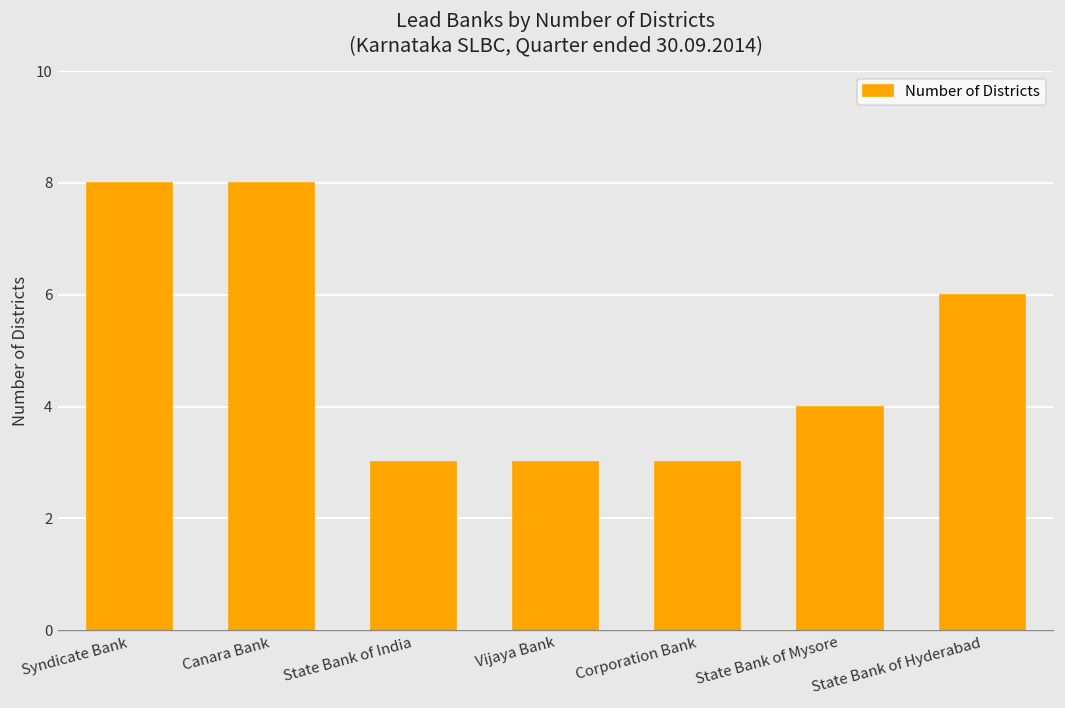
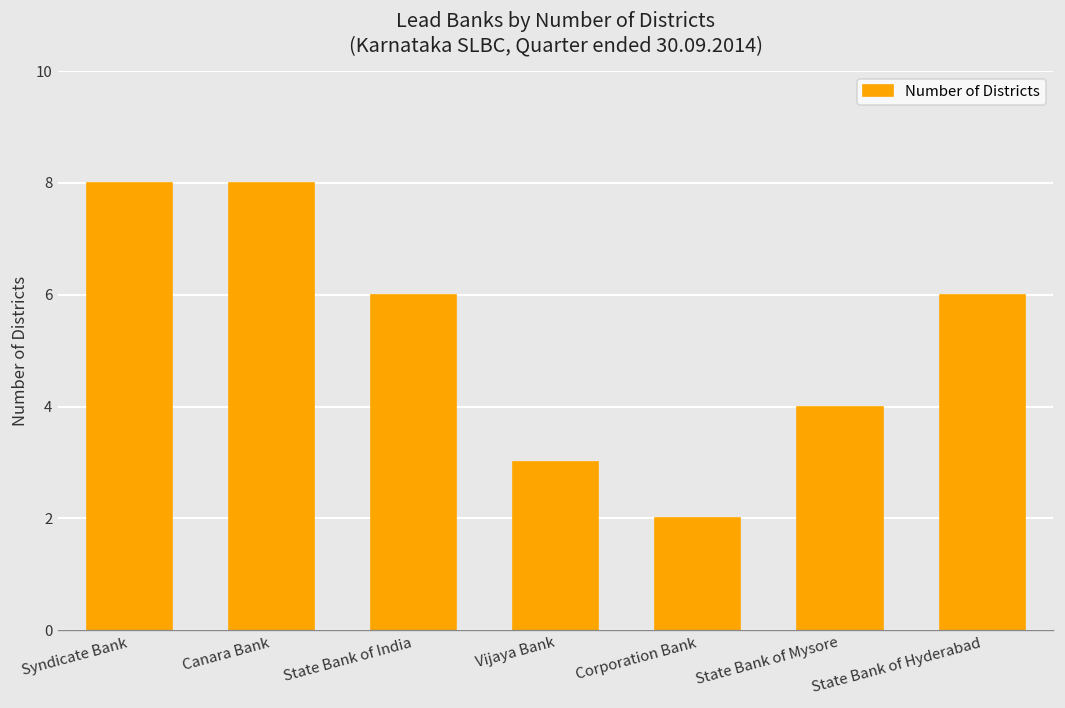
State Bank of India: 3 -> 6
Corporation Bank: 3 -> 2
